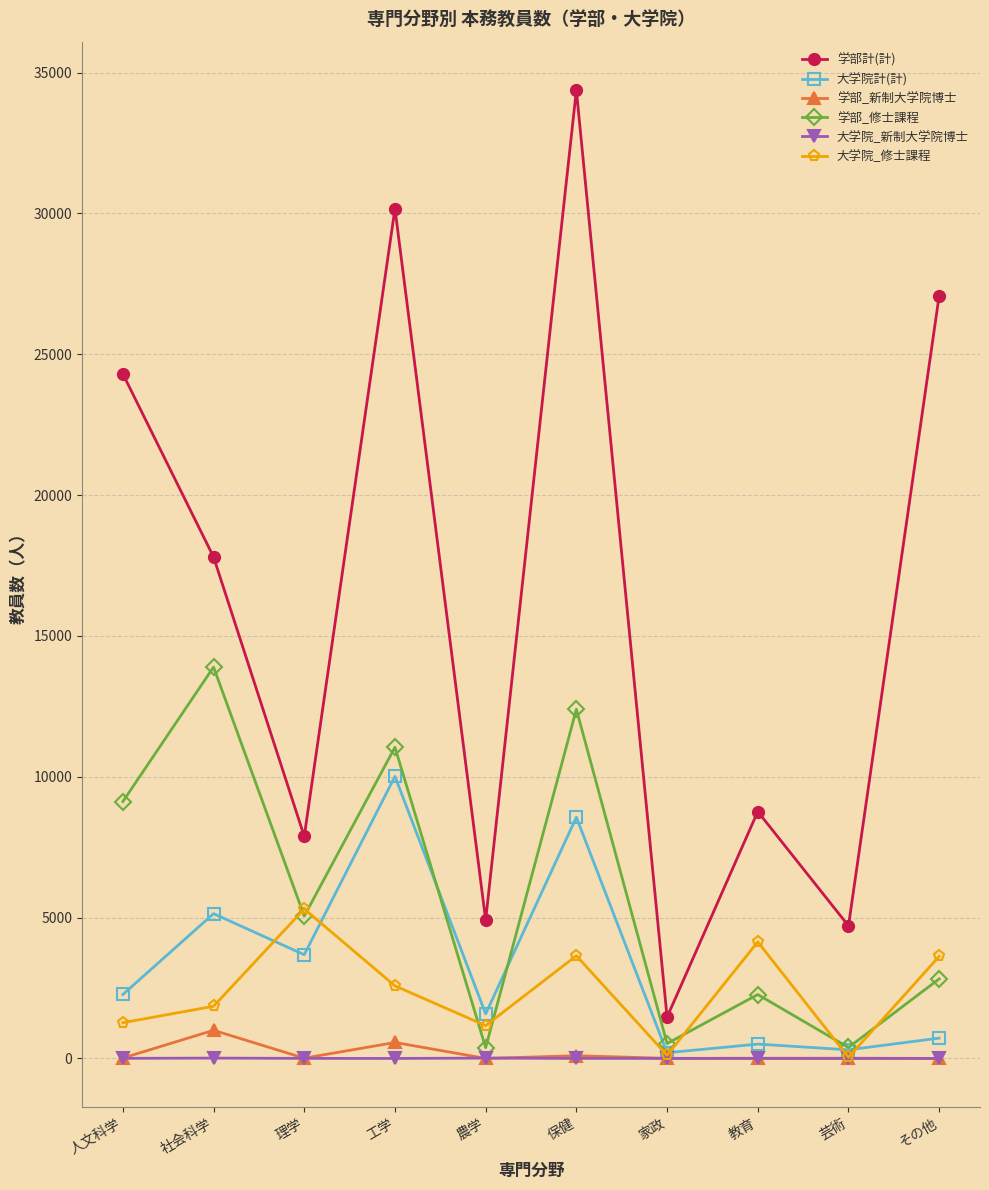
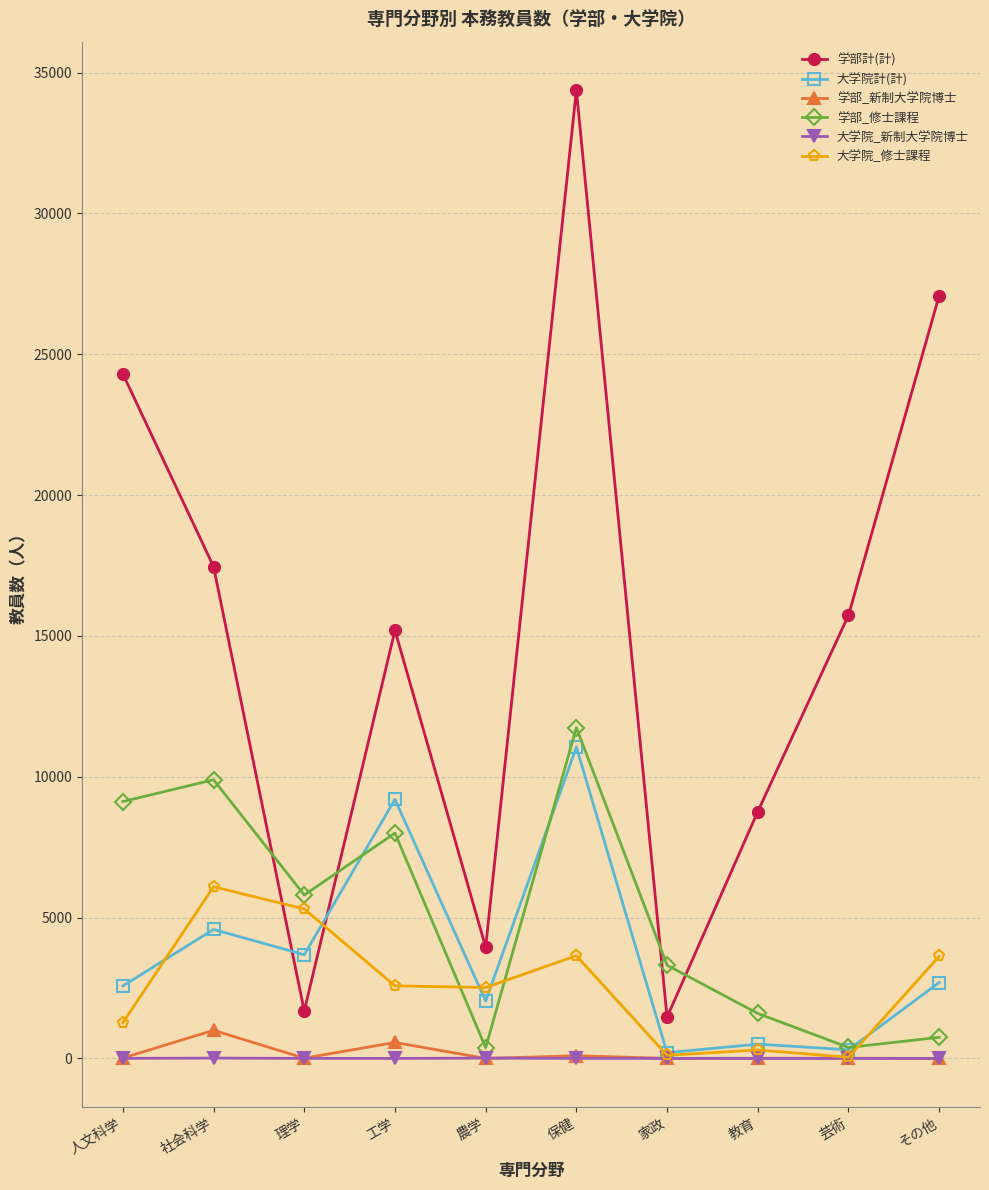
大学院計(計), 人文科学: 2300 -> 2600
学部計(計), 社会科学: 17800 -> 17500
大学院計(計), 社会科学: 5100 -> 4600
学部_修士課程, 社会科学: 13900 -> 9900
大学院_修士課程, 社会科学: 1900 -> 6100
学部計(計), 理学: 7900 -> 1700
学部_修士課程, 理学: 5100 -> 5800
学部計(計), 工学: 30200 -> 15200
大学院計(計), 工学: 10000 -> 9200
学部_修士課程, 工学: 11000 -> 8000
学部計(計), 農学: 4900 -> 4000
大学院計(計), 農学: 1600 -> 2000
大学院_修士課程, 農学: 1200 -> 2500
大学院計(計), 保健: 8600 -> 11100
学部_修士課程, 保健: 12400 -> 11700
学部_修士課程, 家政: 500 -> 3300
学部_修士課程, 教育: 2300 -> 1600
大学院_修士課程, 教育: 4100 -> 300
学部計(計), 芸術: 4700 -> 15700
大学院計(計), その他: 700 -> 2700
学部_修士課程, その他: 2800 -> 800
